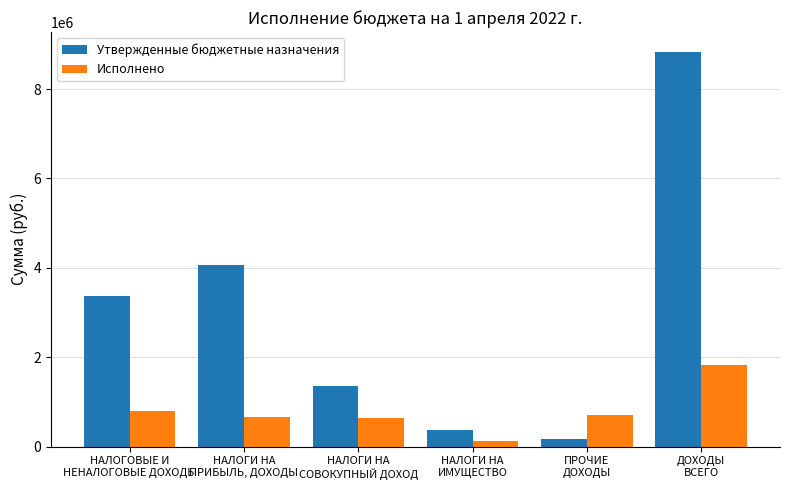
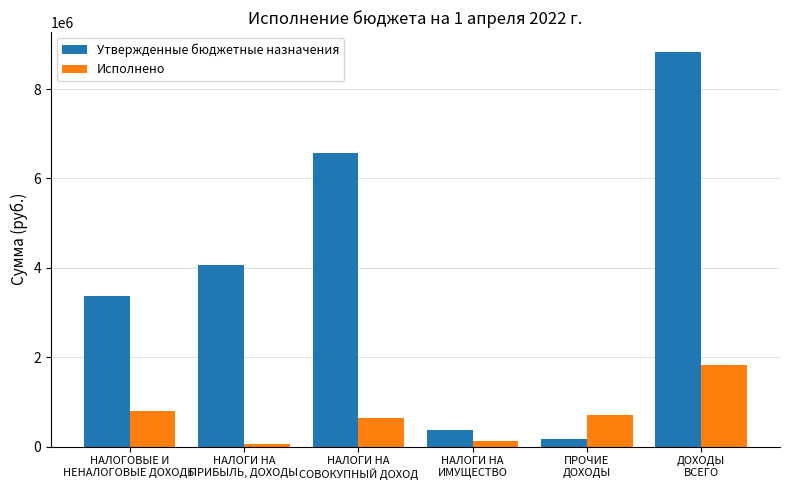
Исполнено, НАЛОГИ НА ПРИБЫЛЬ, ДОХОДЫ: 700000 -> 0
Утвержденные бюджетные назначения, НАЛОГИ НА СОВОКУПНЫЙ ДОХОД: 1400000 -> 6600000
